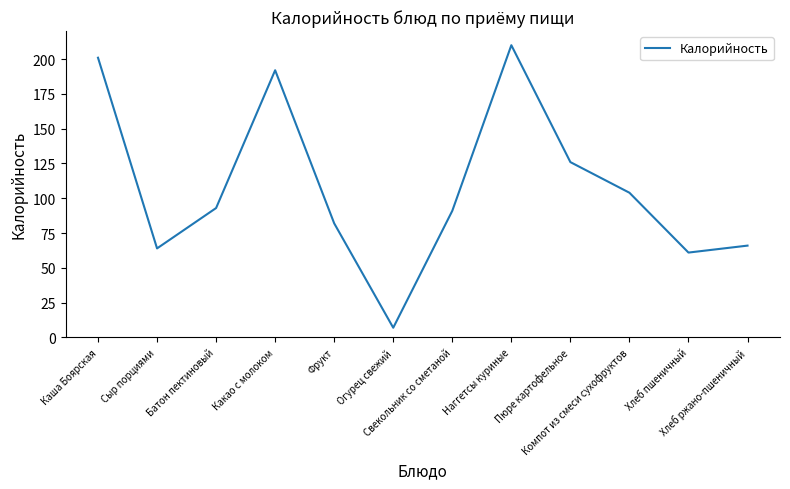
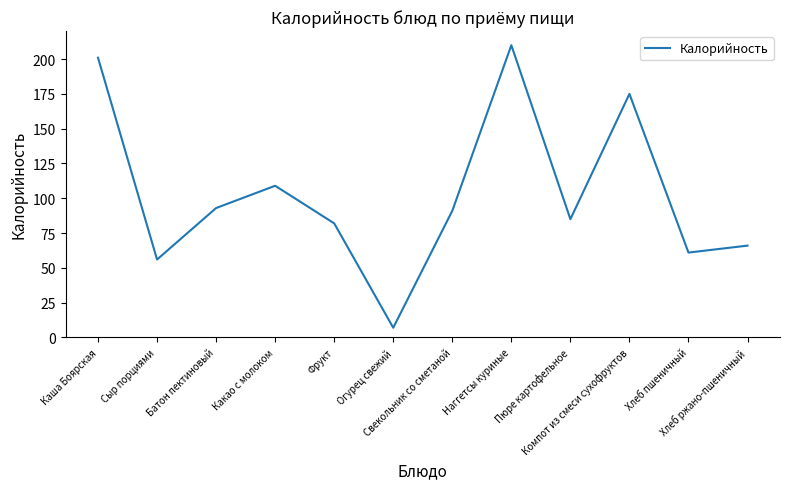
Сыр порциями: 64 -> 56
Какао с молоком: 192 -> 109
Пюре картофельное: 126 -> 85
Компот из смеси сухофруктов: 104 -> 175
